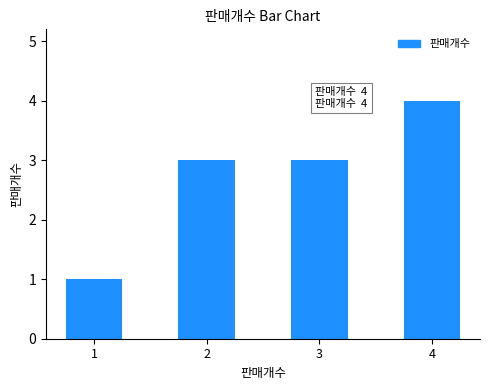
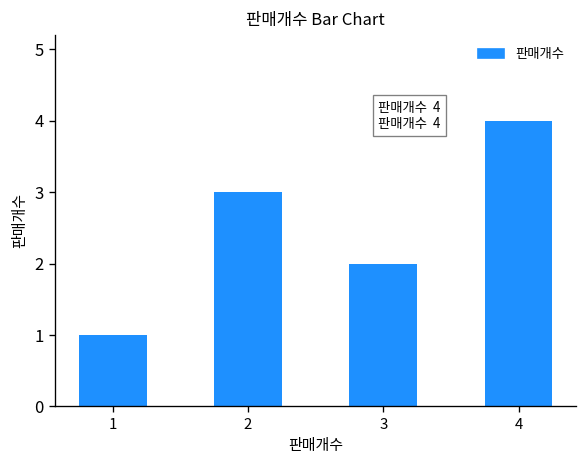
3: 3 -> 2
